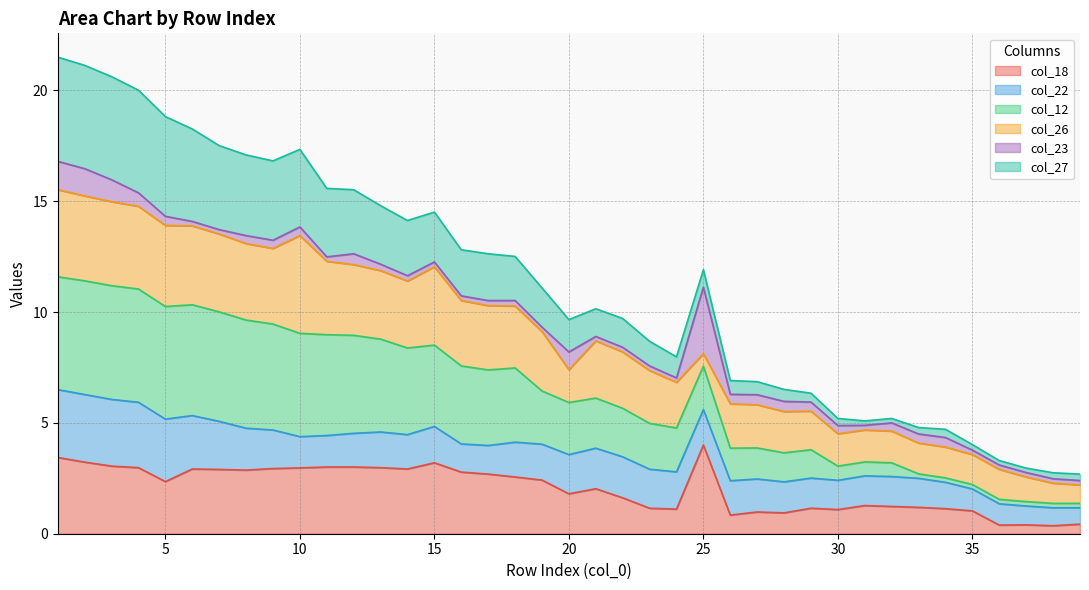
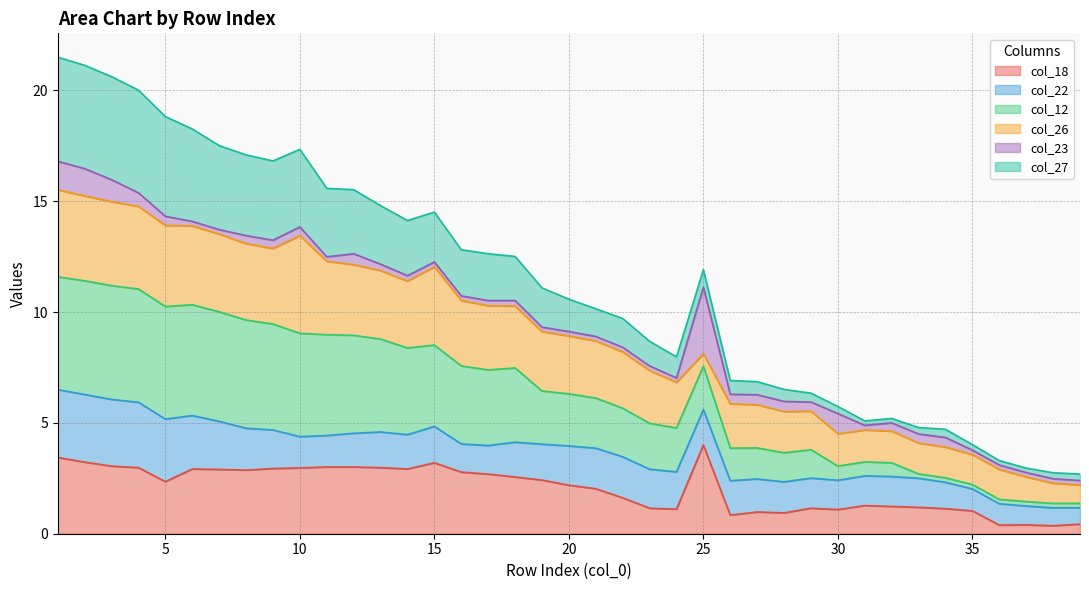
col_18, 20: 1.8 -> 2.2
col_26, 20: 1.5 -> 2.6
col_23, 20: 0.8 -> 0.2
col_23, 30: 0.4 -> 0.9
